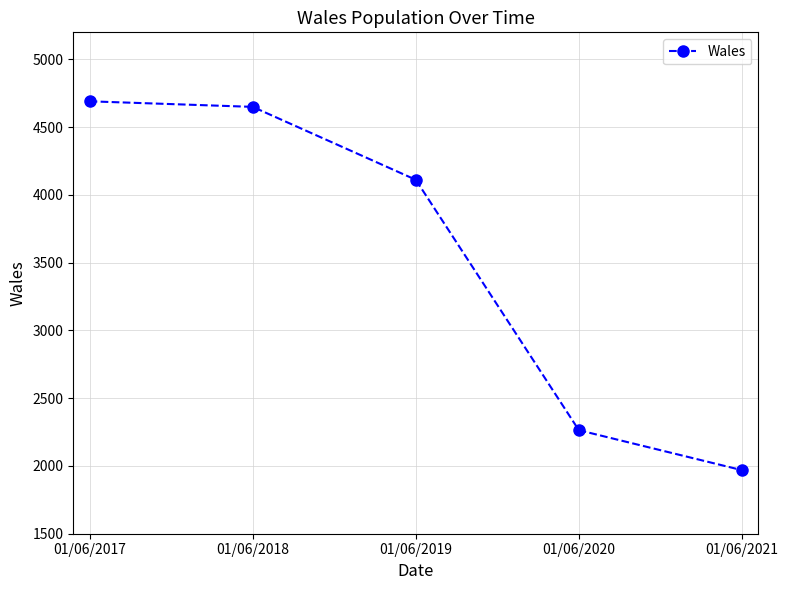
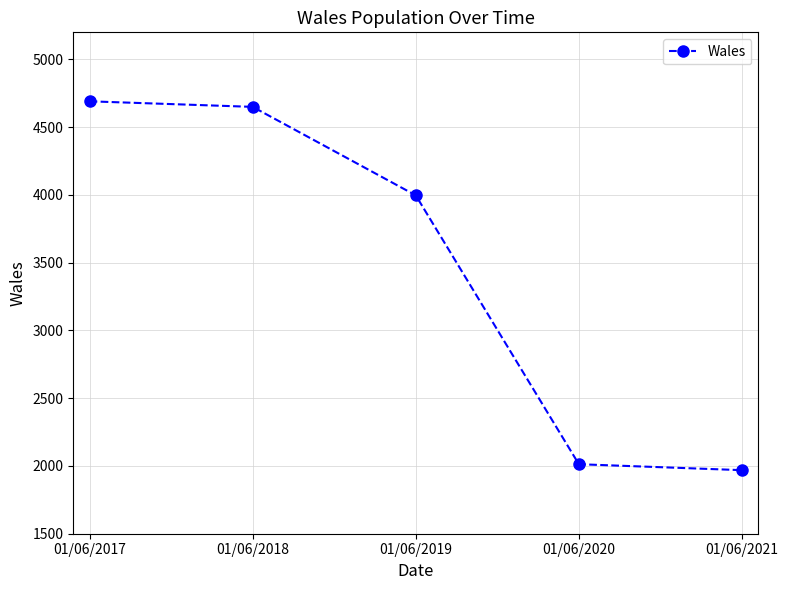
01/06/2019: 4110 -> 4000
01/06/2020: 2260 -> 2010
